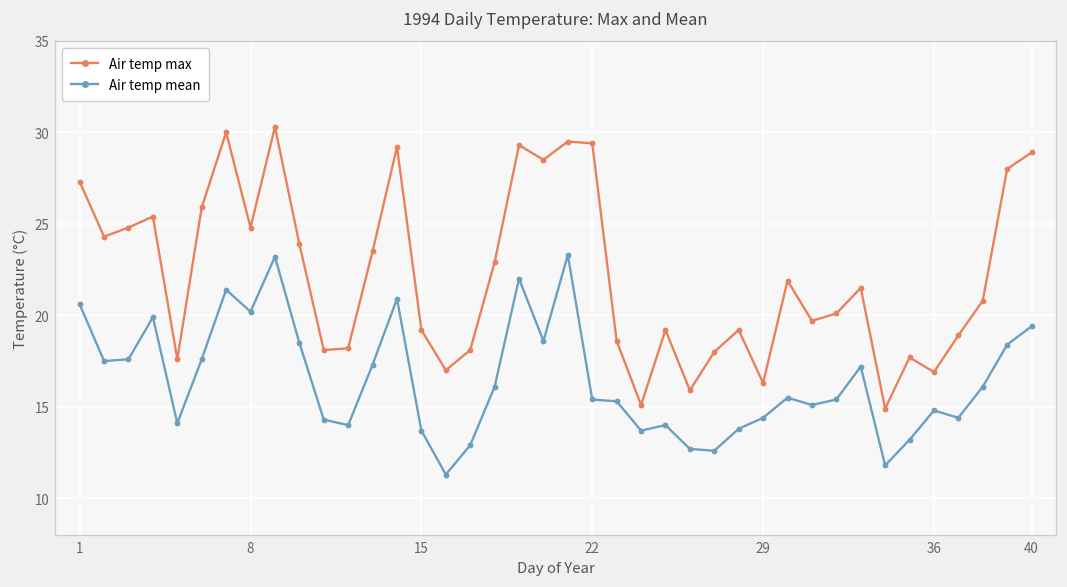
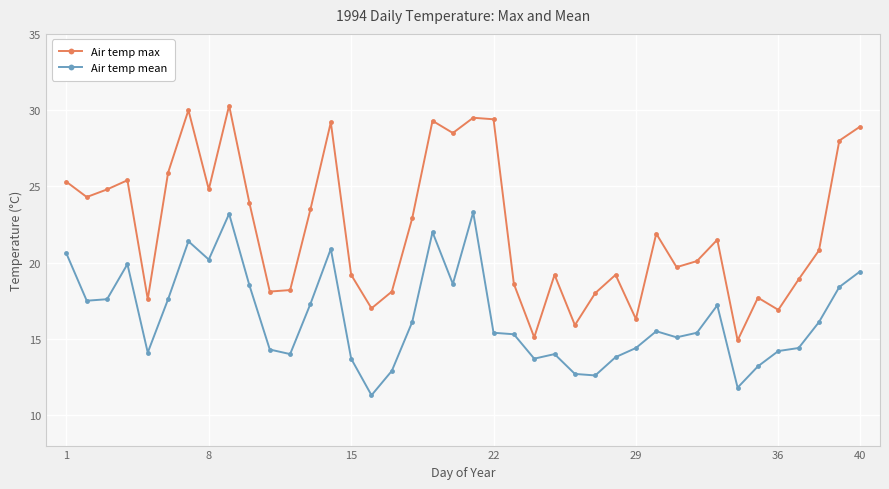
Air temp max, 1: 27.3 -> 25.3
Air temp mean, 36: 14.8 -> 14.2
